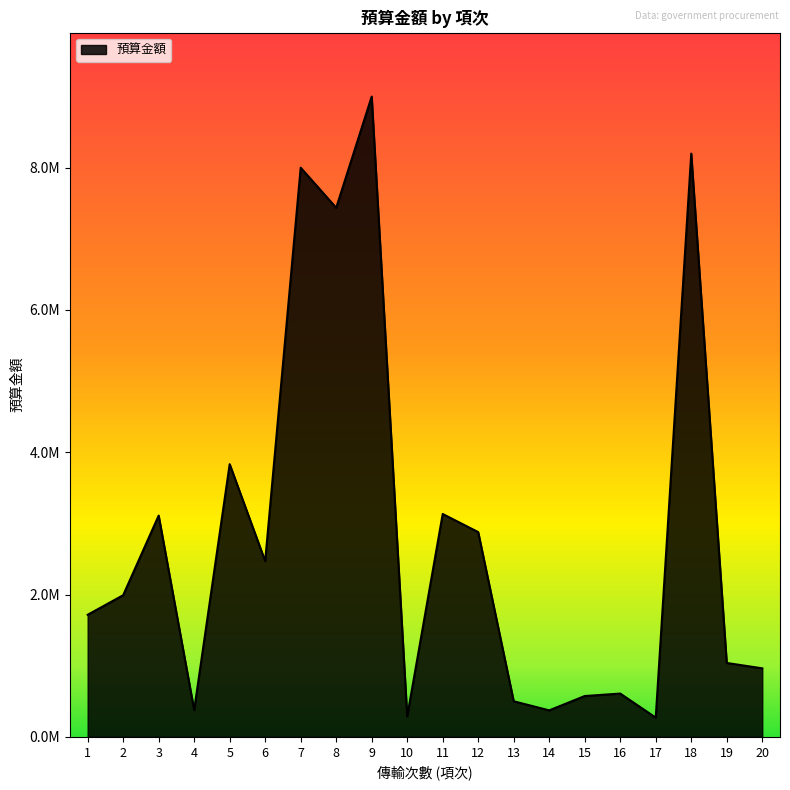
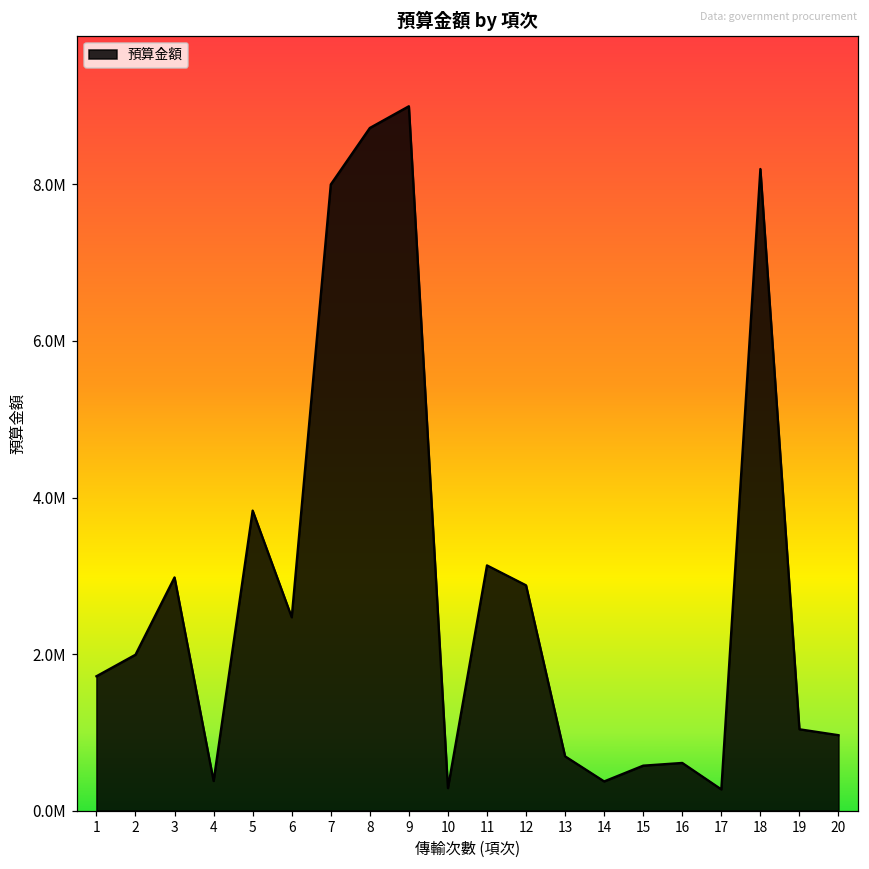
3: 3100000 -> 3000000
8: 7400000 -> 8700000
13: 500000 -> 700000
